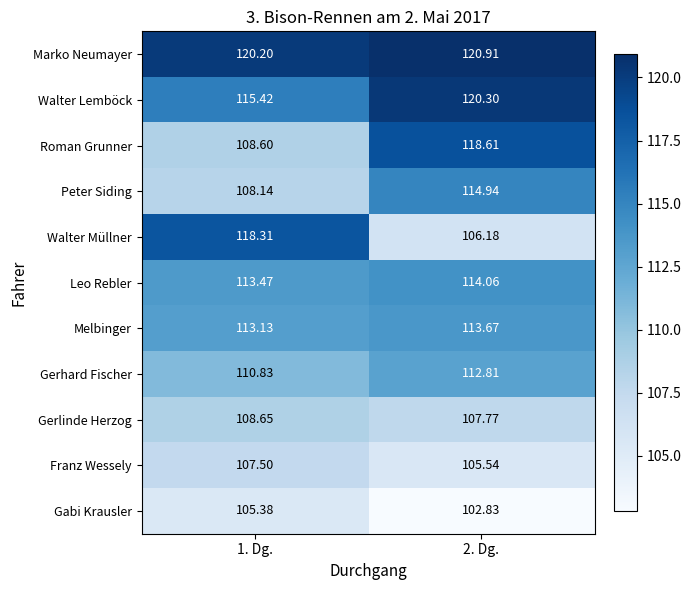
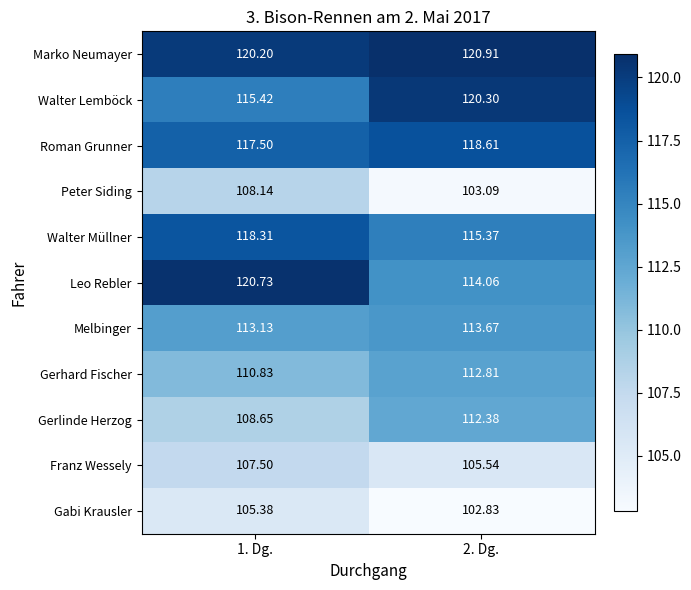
Roman Grunner, 1. Dg.: 108.60 -> 117.50
Peter Siding, 2. Dg.: 114.94 -> 103.09
Walter Müllner, 2. Dg.: 106.18 -> 115.37
Leo Rebler, 1. Dg.: 113.47 -> 120.73
Gerlinde Herzog, 2. Dg.: 107.77 -> 112.38
